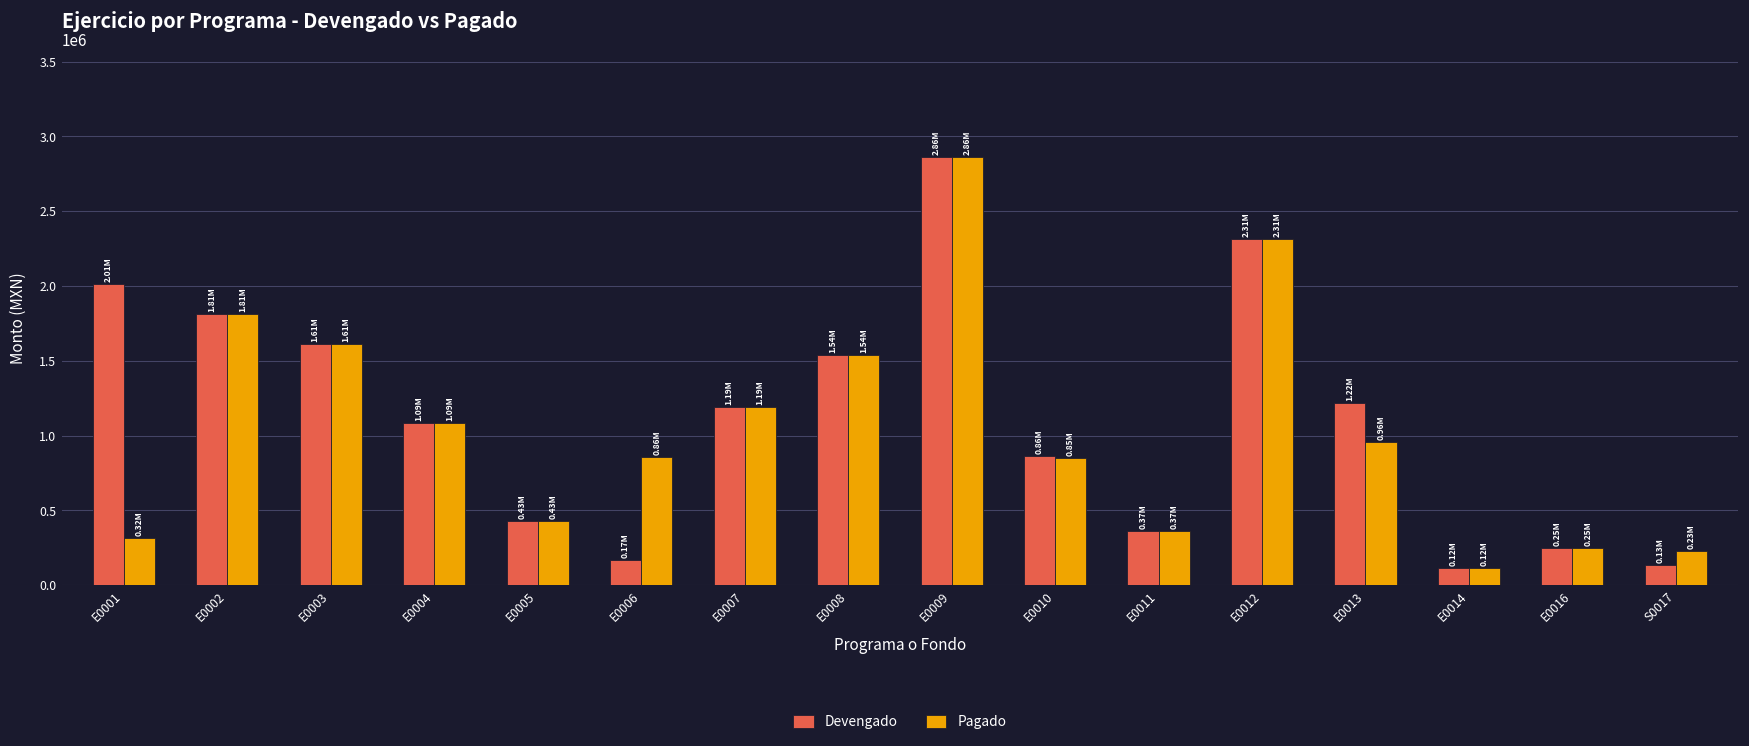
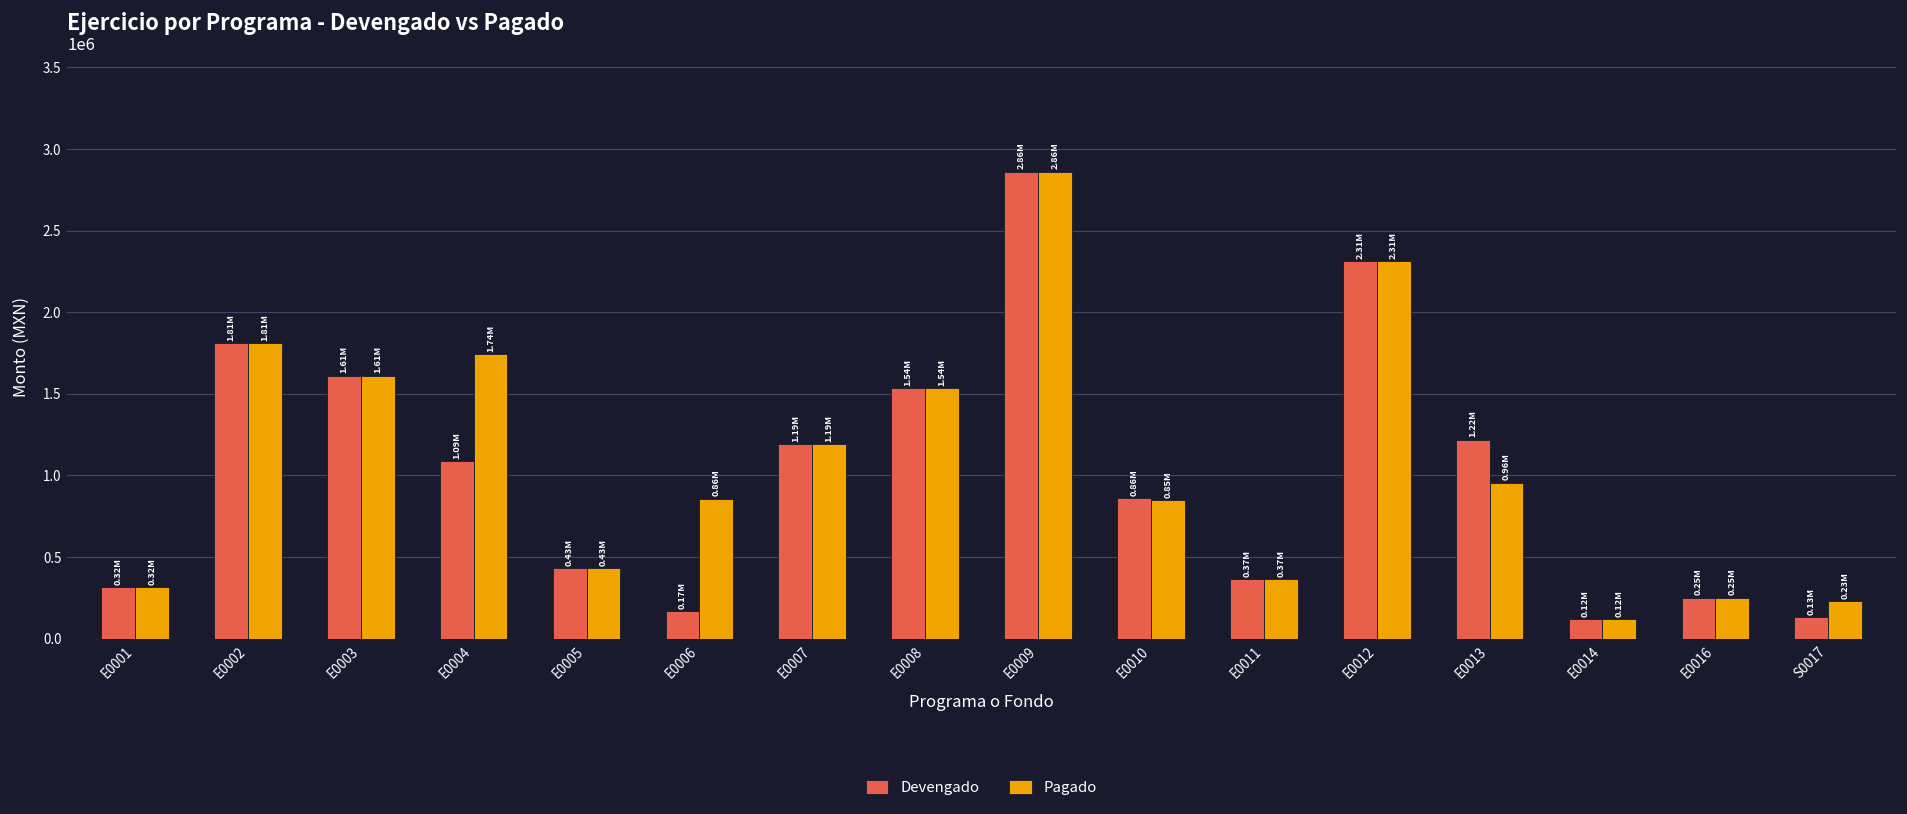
Devengado, E0001: 2.01M -> 0.32M
Pagado, E0004: 1.09M -> 1.74M
